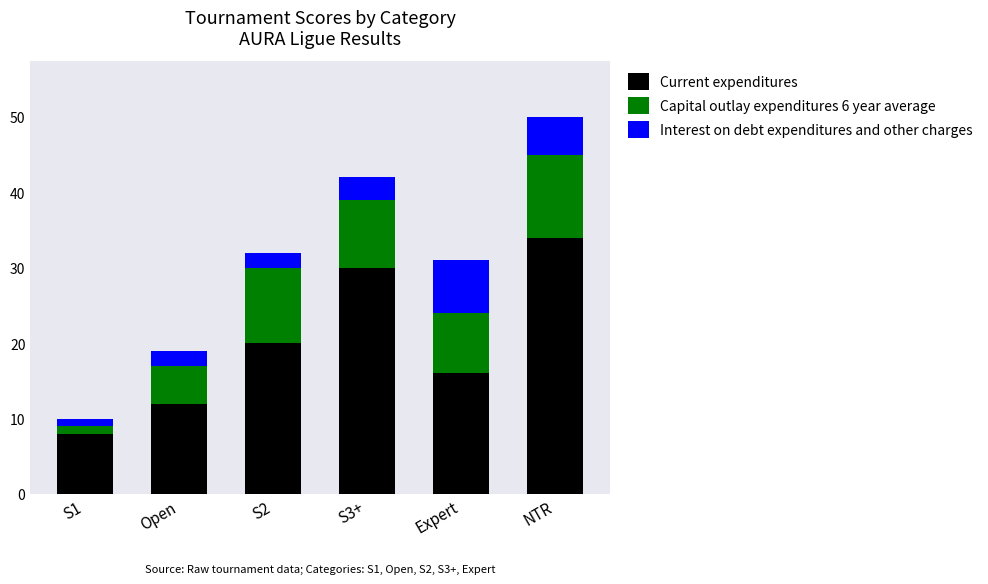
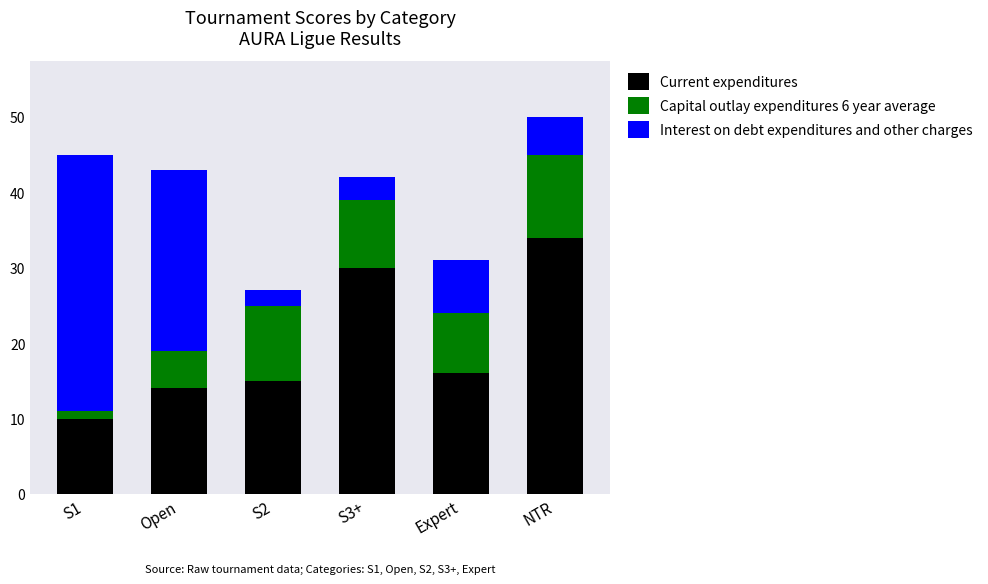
Current expenditures, S1: 8 -> 10
Interest on debt expenditures and other charges, S1: 1 -> 34
Current expenditures, Open: 12 -> 14
Interest on debt expenditures and other charges, Open: 2 -> 24
Current expenditures, S2: 20 -> 15
